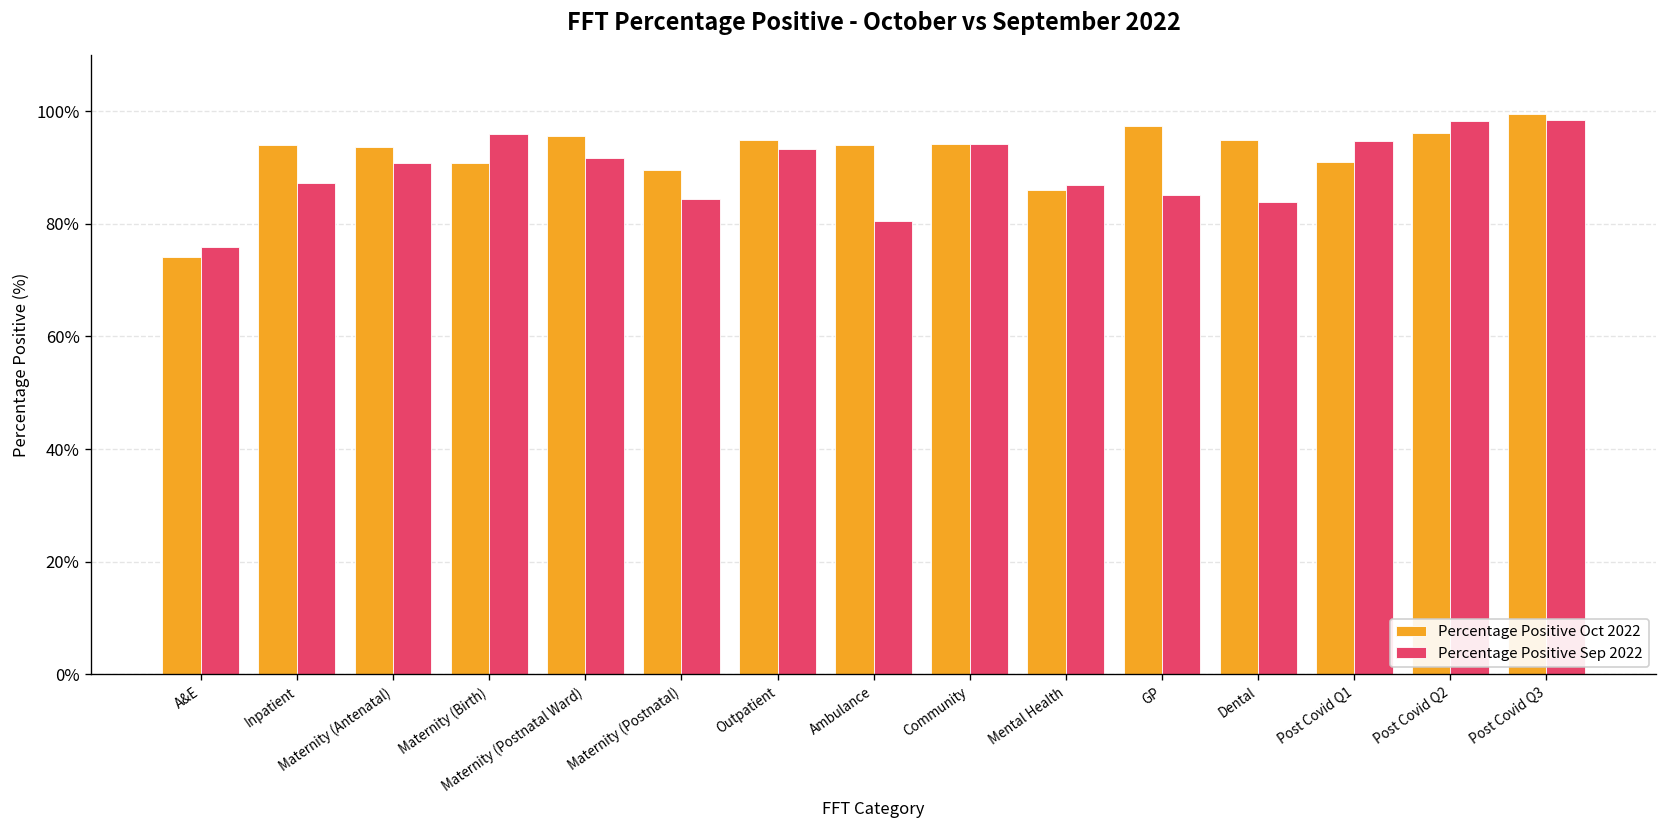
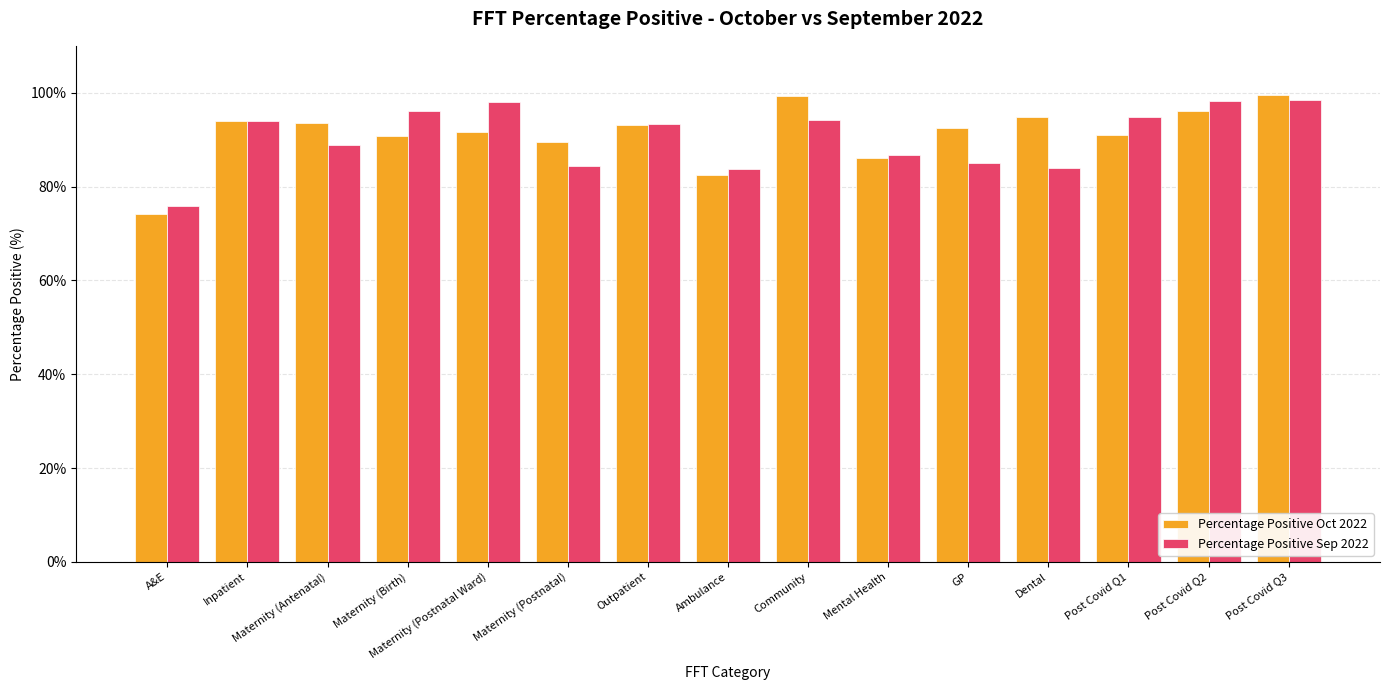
Percentage Positive Sep 2022, Inpatient: 87% -> 94%
Percentage Positive Sep 2022, Maternity (Antenatal): 91% -> 89%
Percentage Positive Oct 2022, Maternity (Postnatal Ward): 96% -> 92%
Percentage Positive Sep 2022, Maternity (Postnatal Ward): 92% -> 98%
Percentage Positive Oct 2022, Outpatient: 95% -> 93%
Percentage Positive Oct 2022, Ambulance: 94% -> 83%
Percentage Positive Sep 2022, Ambulance: 81% -> 84%
Percentage Positive Oct 2022, Community: 94% -> 99%
Percentage Positive Oct 2022, GP: 97% -> 93%
